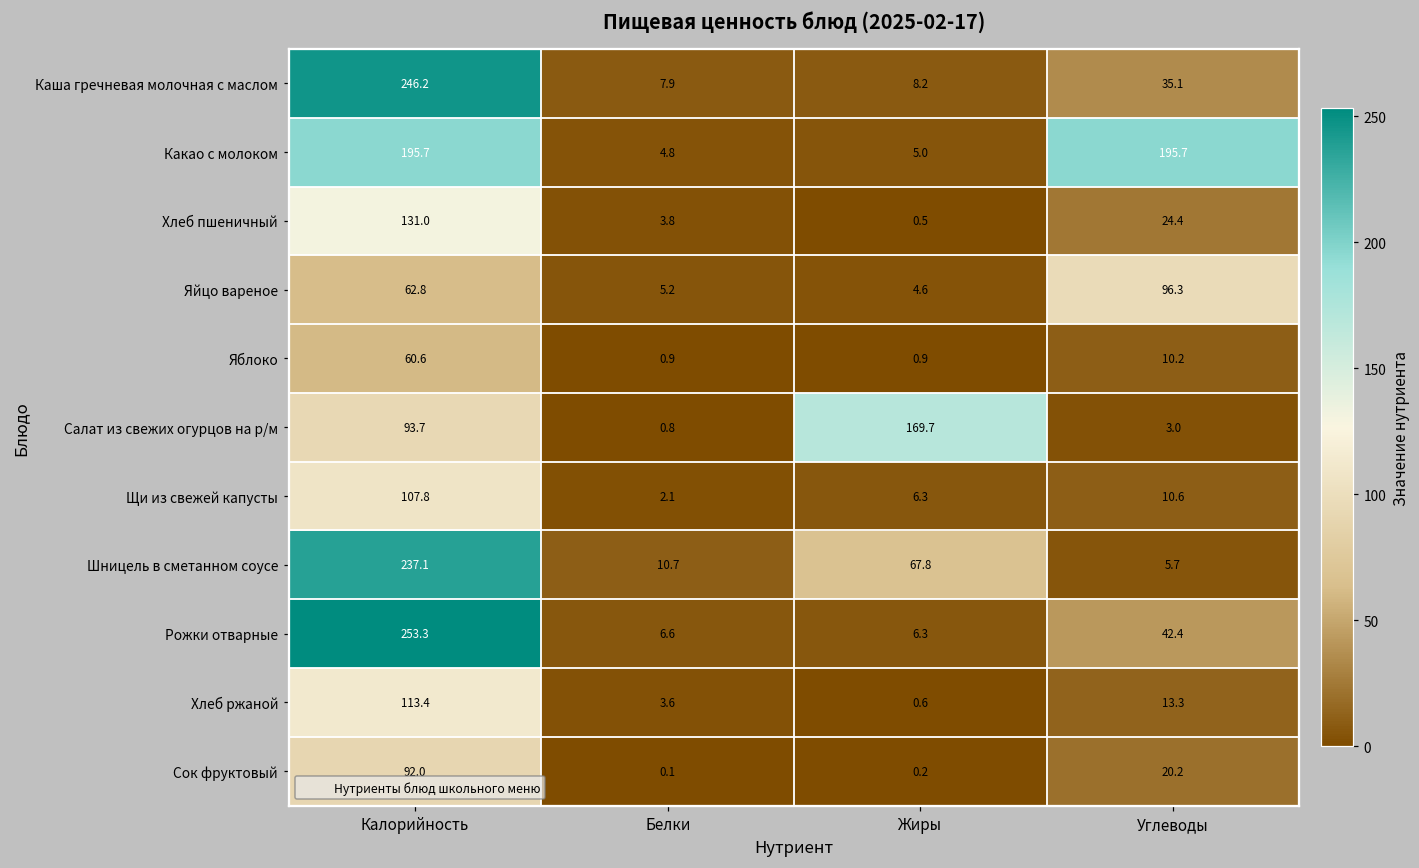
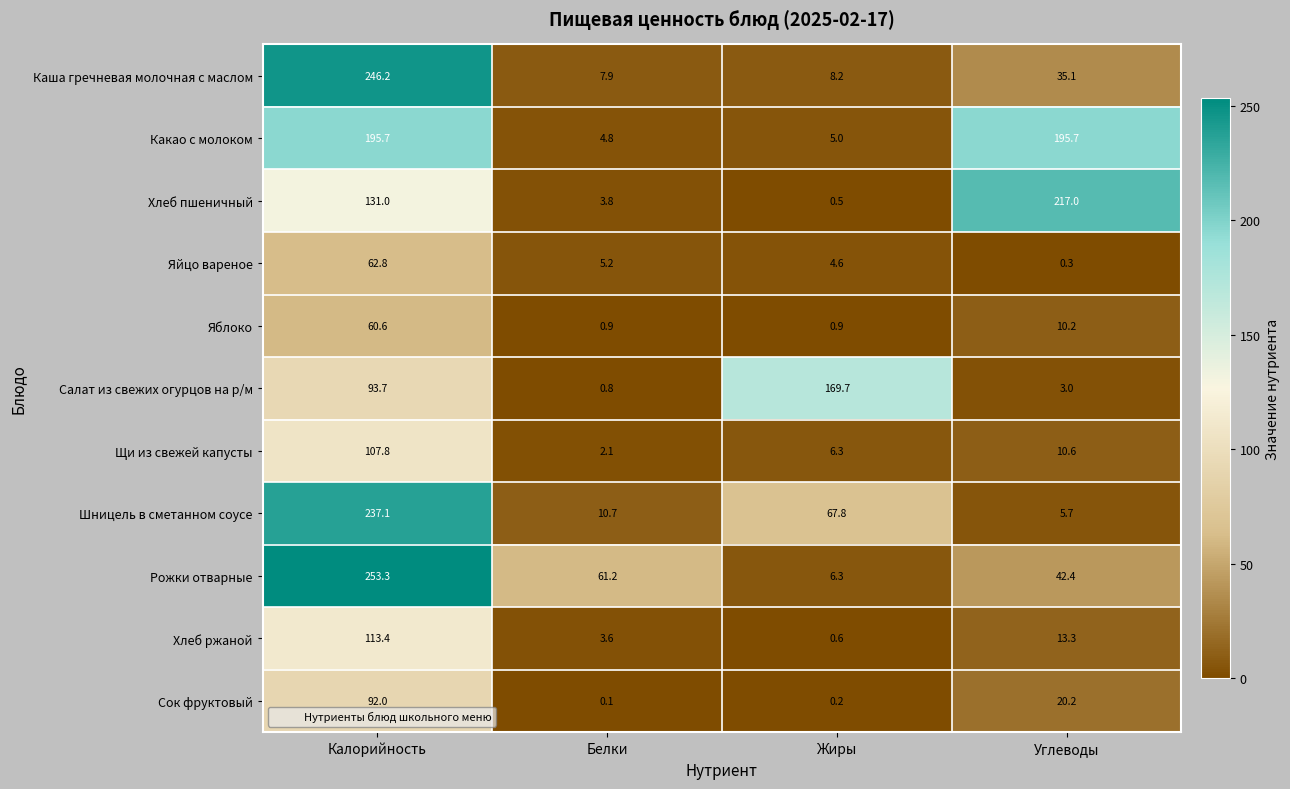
Хлеб пшеничный, Углеводы: 24.4 -> 217.0
Яйцо вареное, Углеводы: 96.3 -> 0.3
Рожки отварные, Белки: 6.6 -> 61.2
